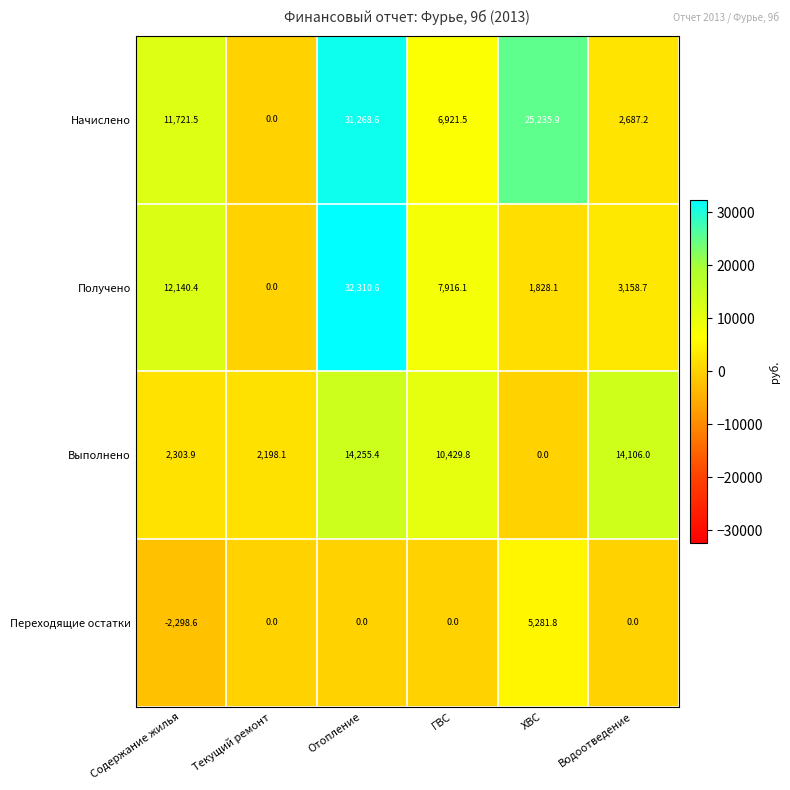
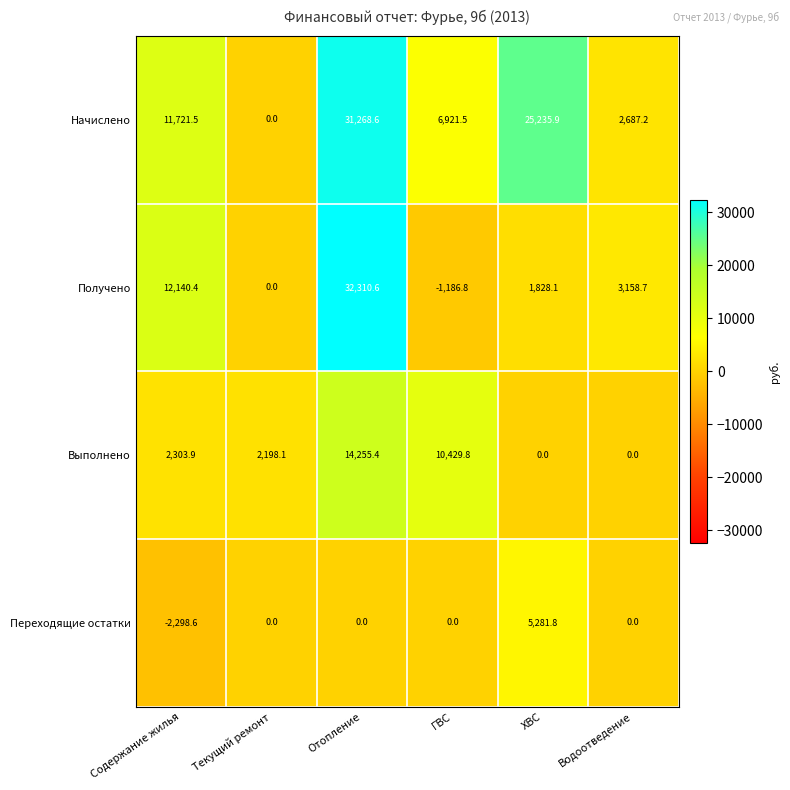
Получено, ГВС: 7,916.1 -> -1,186.8
Выполнено, Водоотведение: 14,106.0 -> 0.0
